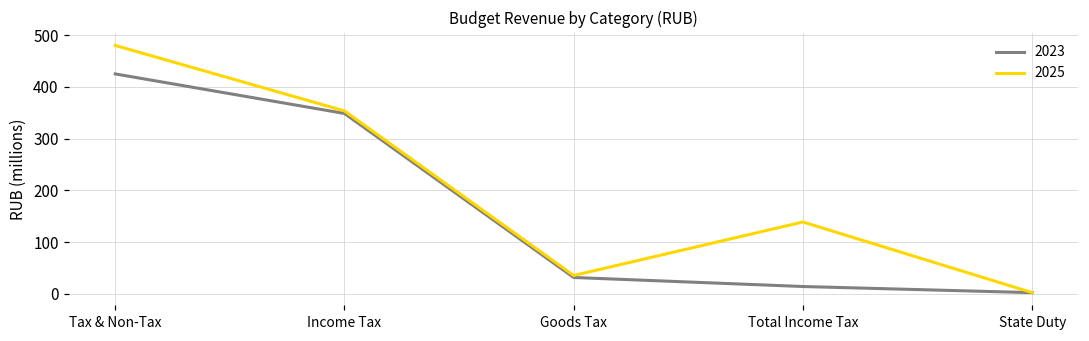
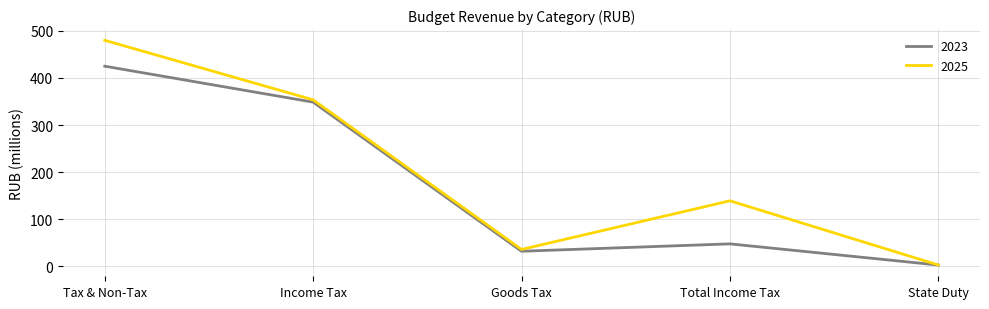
2023, Total Income Tax: 10 -> 50
